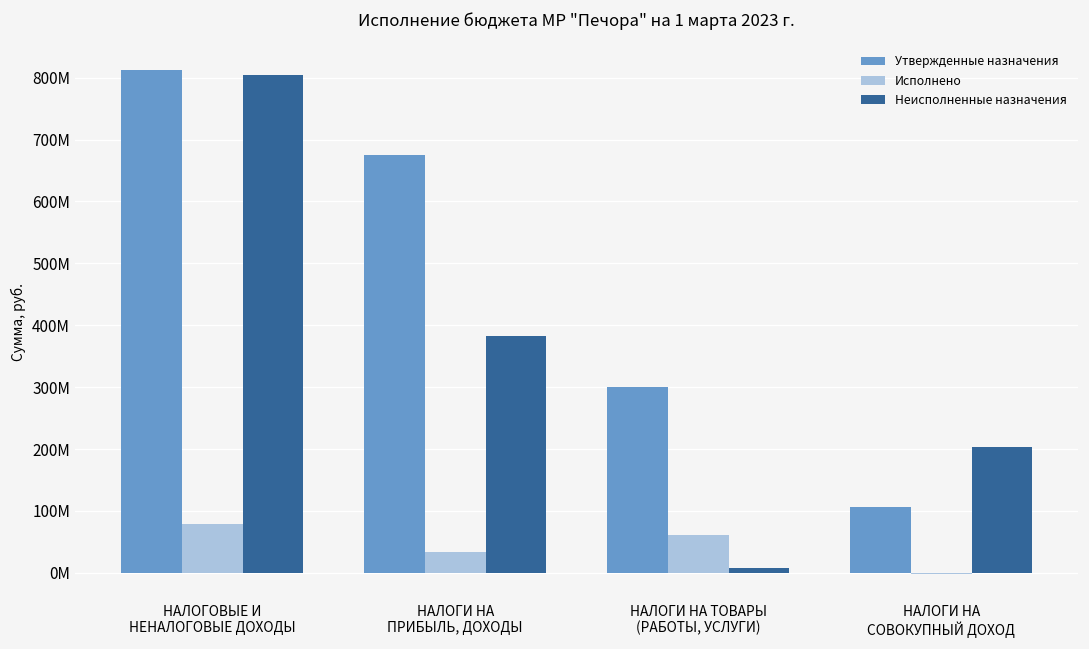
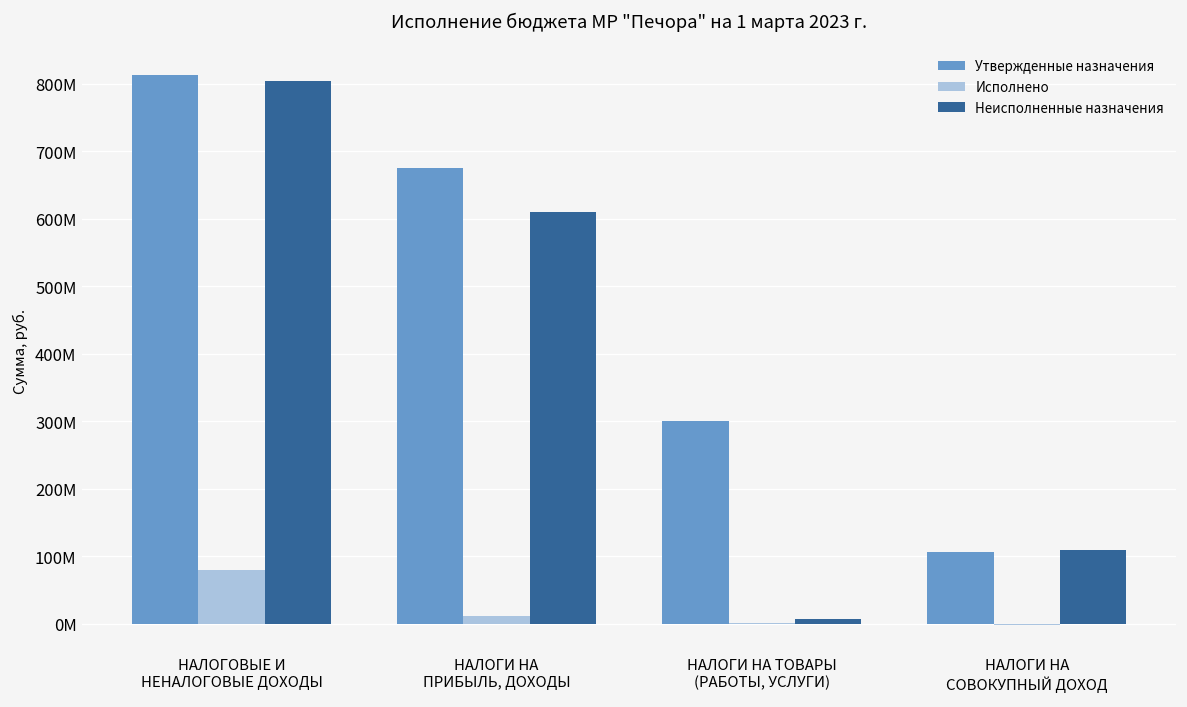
Исполнено, НАЛОГИ НА ПРИБЫЛЬ, ДОХОДЫ: 30000000 -> 10000000
Неисполненные назначения, НАЛОГИ НА ПРИБЫЛЬ, ДОХОДЫ: 380000000 -> 610000000
Исполнено, НАЛОГИ НА ТОВАРЫ (РАБОТЫ, УСЛУГИ): 60000000 -> 0
Неисполненные назначения, НАЛОГИ НА СОВОКУПНЫЙ ДОХОД: 200000000 -> 110000000
